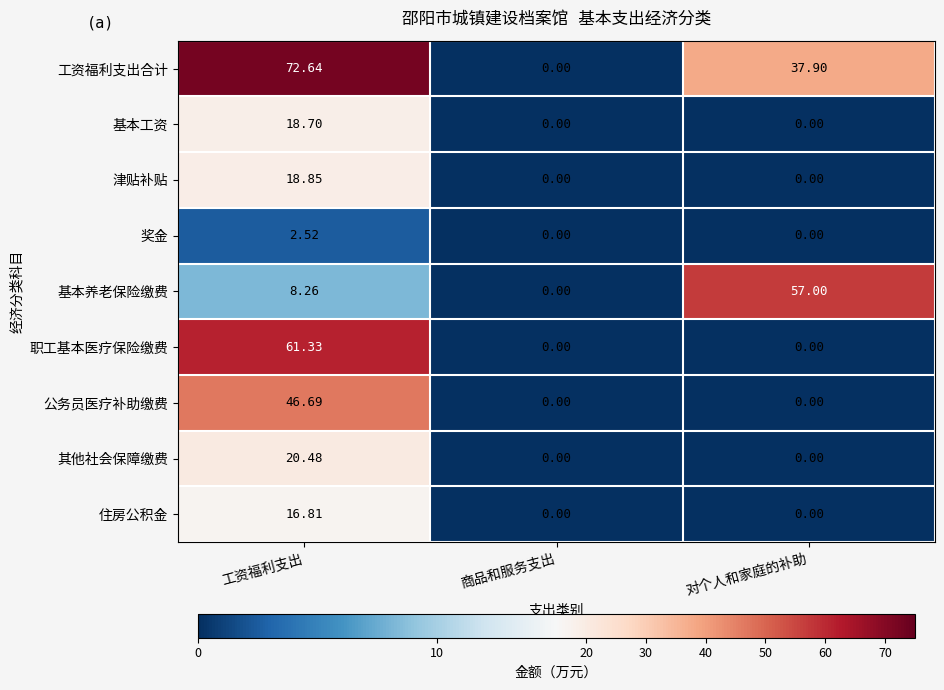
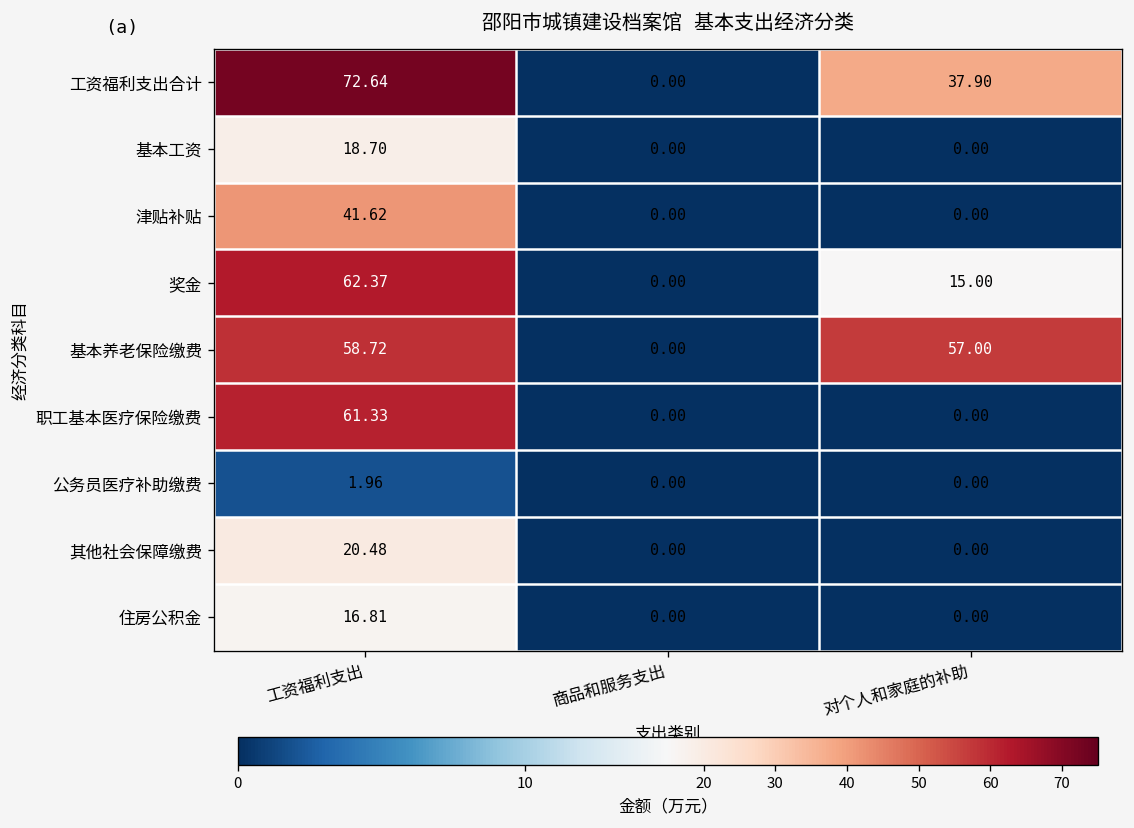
津贴补贴, 工资福利支出: 18.85 -> 41.62
奖金, 工资福利支出: 2.52 -> 62.37
奖金, 对个人和家庭的补助: 0.00 -> 15.00
基本养老保险缴费, 工资福利支出: 8.26 -> 58.72
公务员医疗补助缴费, 工资福利支出: 46.69 -> 1.96
